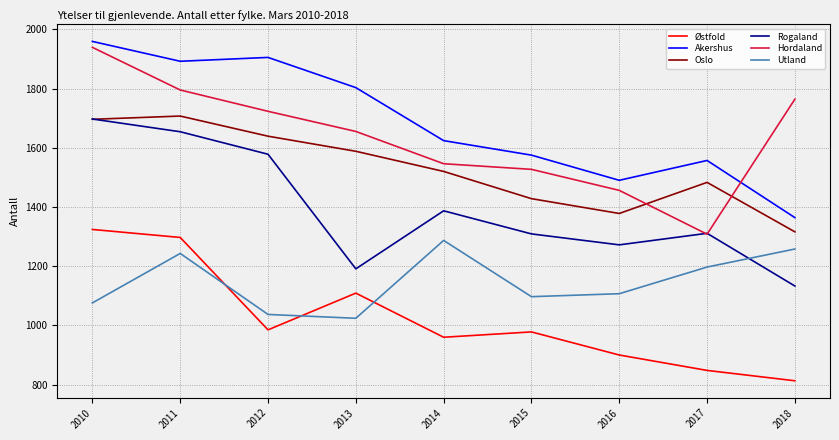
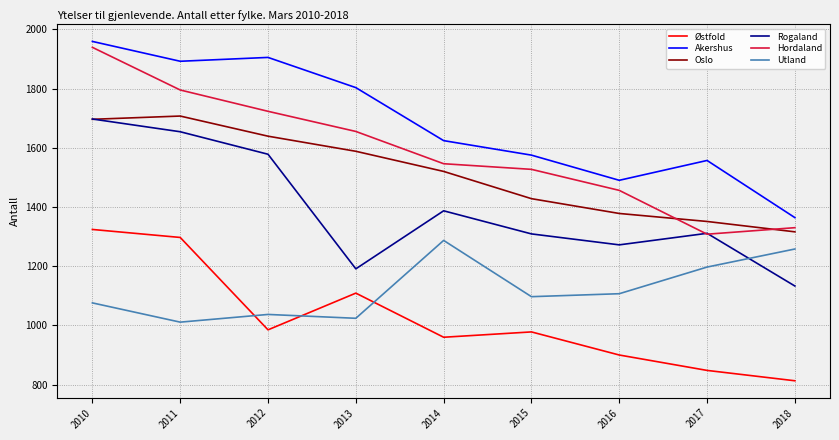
Utland, 2011: 1240 -> 1010
Oslo, 2017: 1480 -> 1350
Hordaland, 2018: 1760 -> 1330
